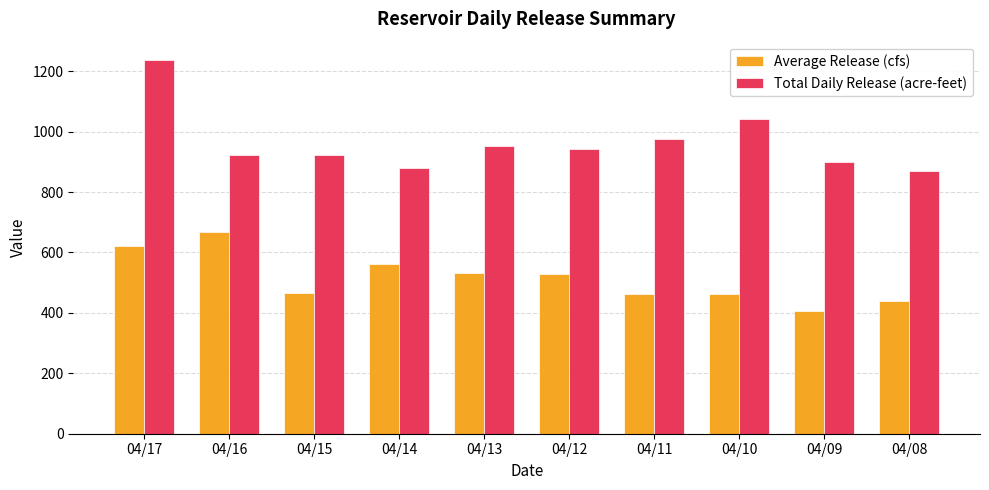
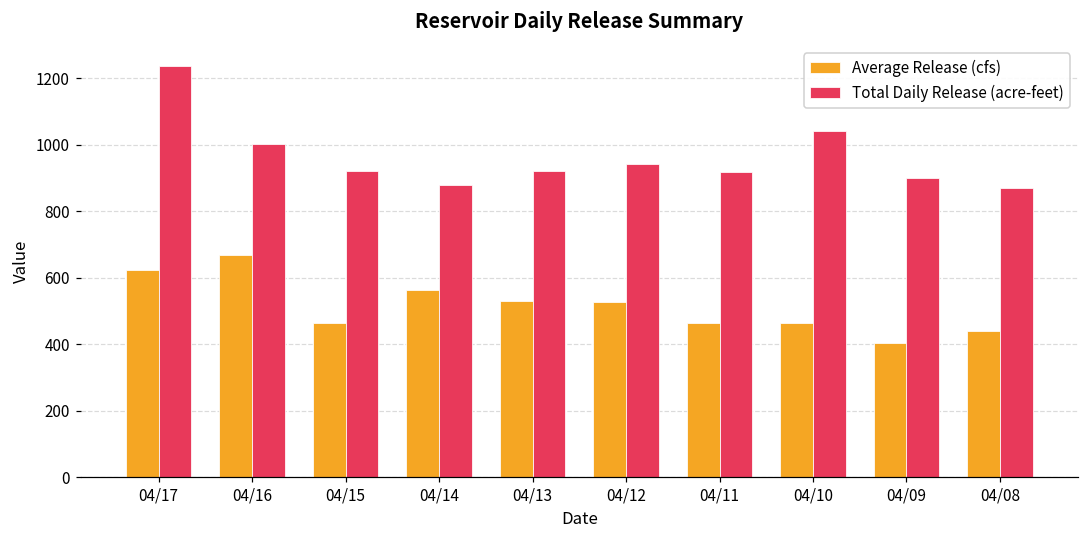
Total Daily Release (acre-feet), 04/16: 920 -> 1000
Total Daily Release (acre-feet), 04/13: 950 -> 920
Total Daily Release (acre-feet), 04/11: 980 -> 920
